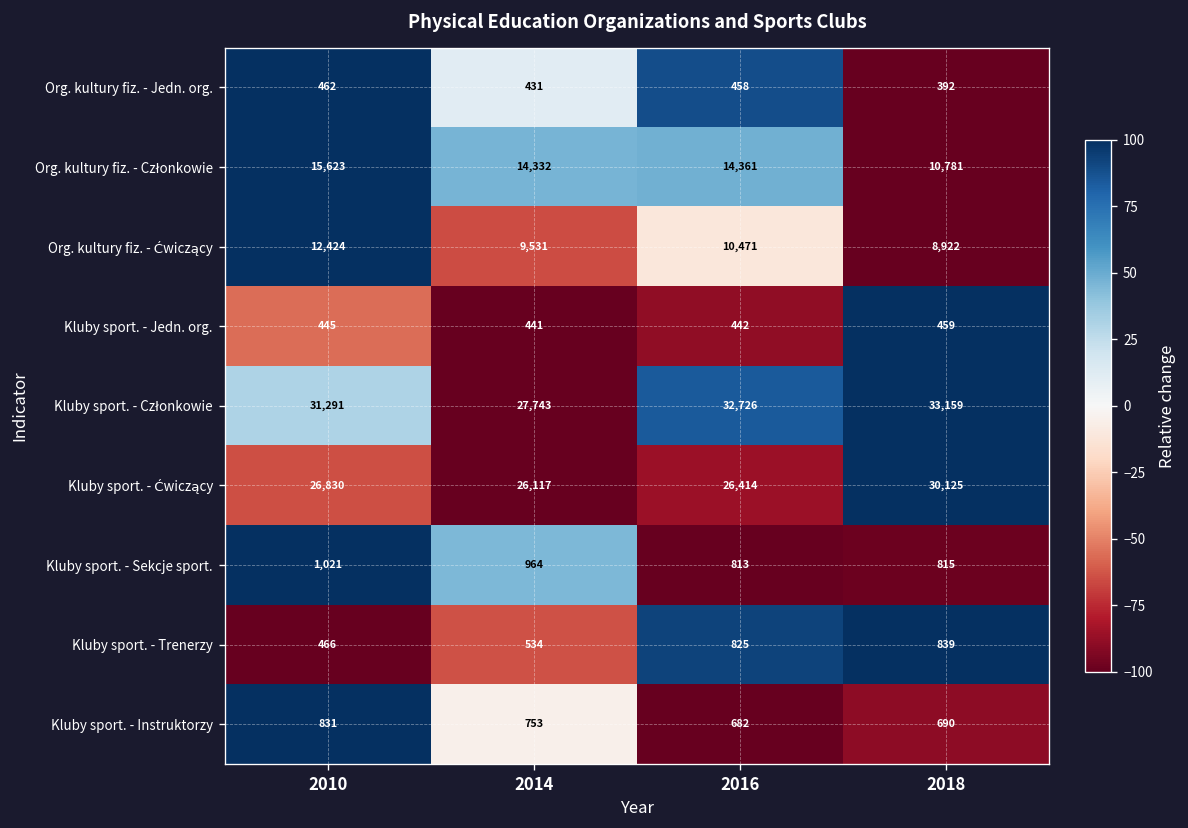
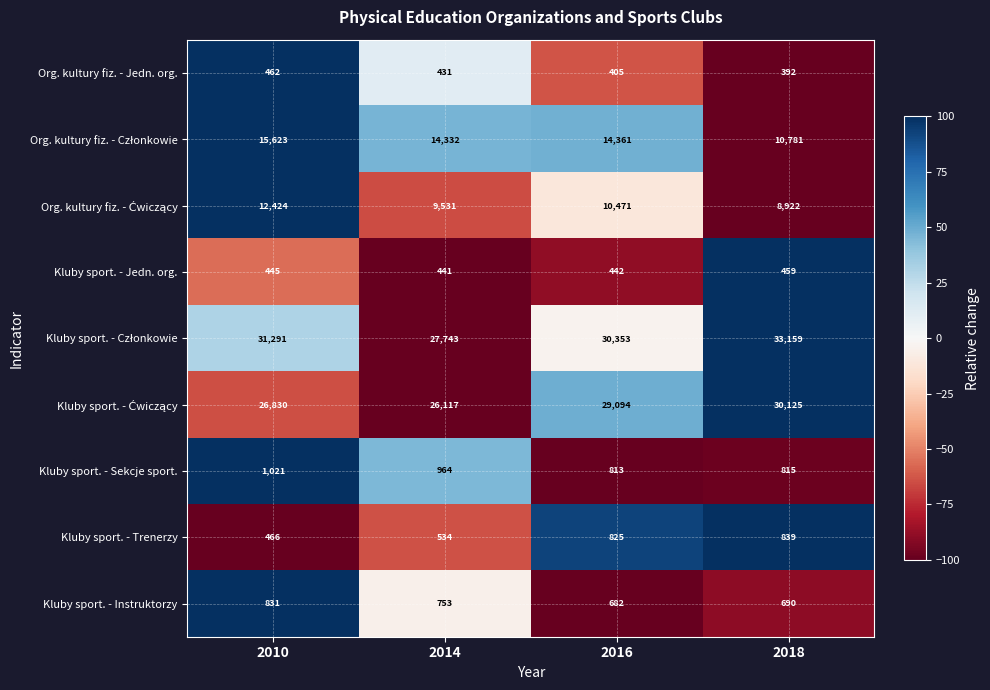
Org. kultury fiz. - Jedn. org., 2016: 458 -> 405
Kluby sport. - Członkowie, 2016: 32,726 -> 30,353
Kluby sport. - Ćwiczący, 2016: 26,414 -> 29,094
